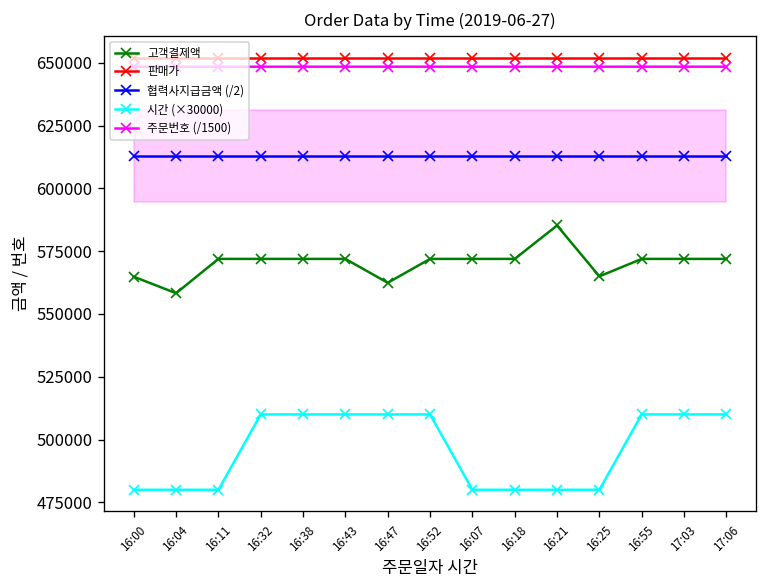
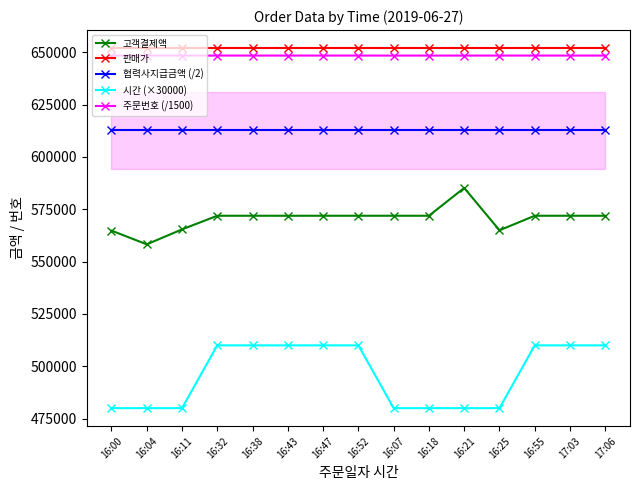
고객결제액, 16:11: 572000 -> 565000
고객결제액, 16:47: 562000 -> 572000
